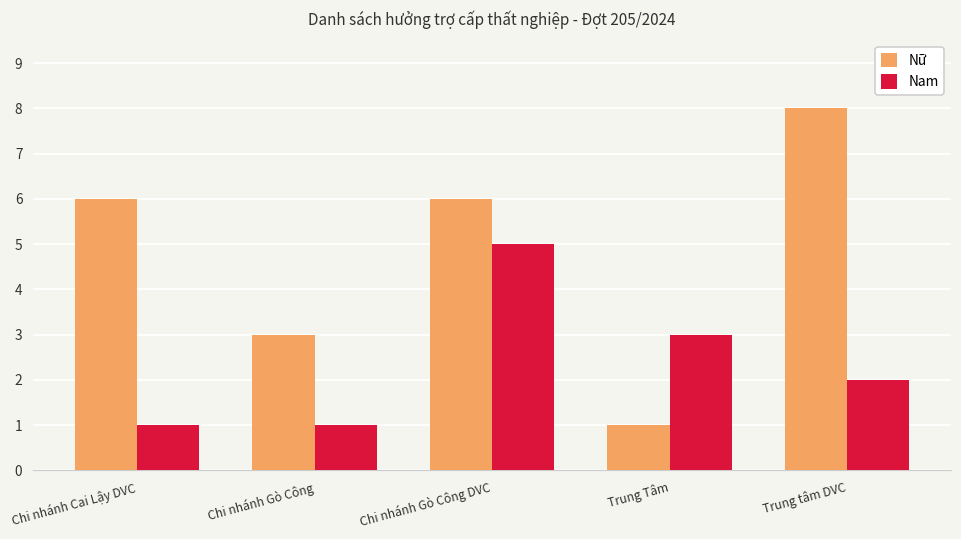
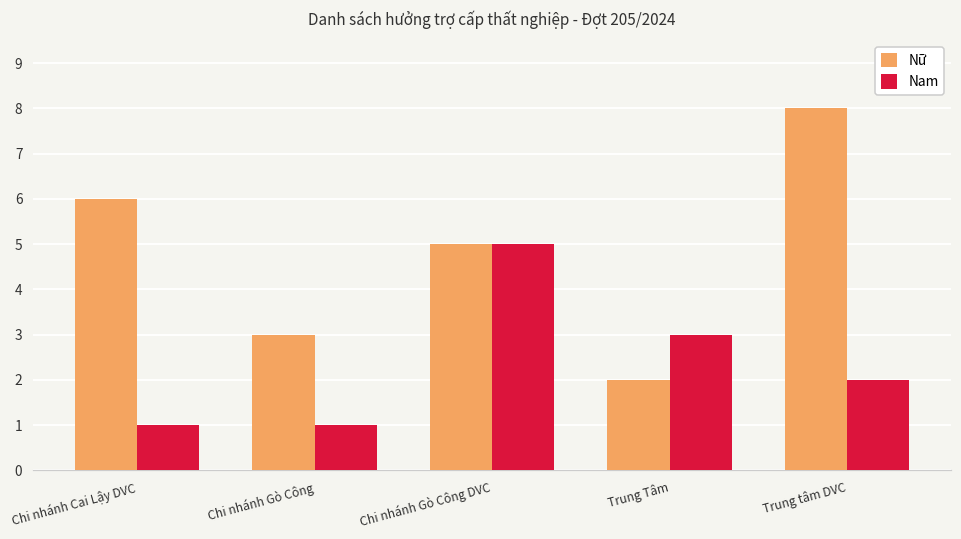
Nữ, Chi nhánh Gò Công DVC: 6 -> 5
Nữ, Trung Tâm: 1 -> 2
